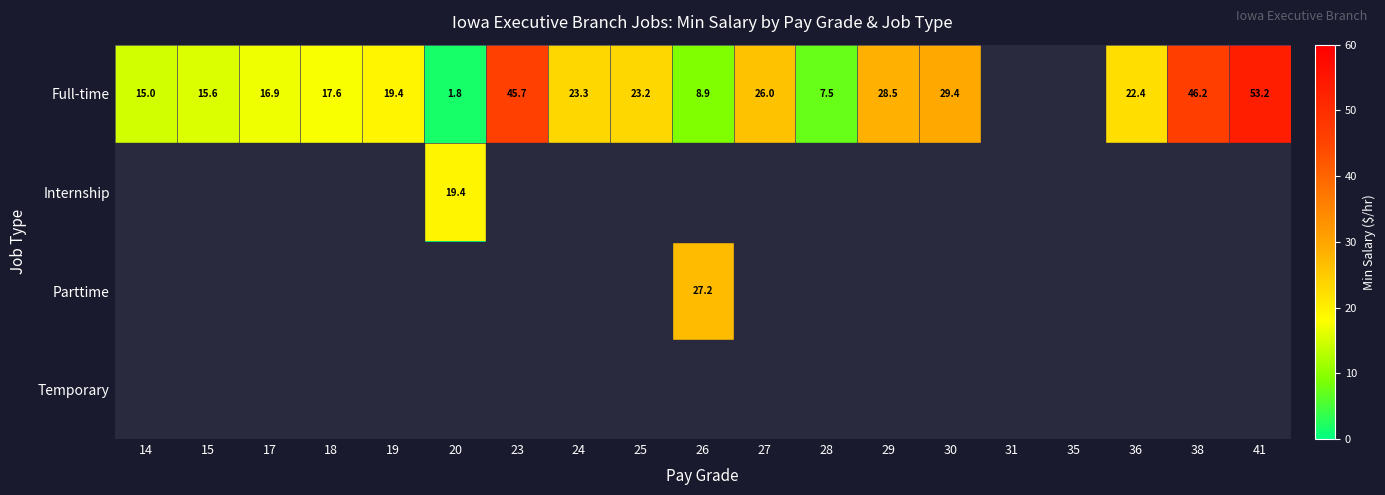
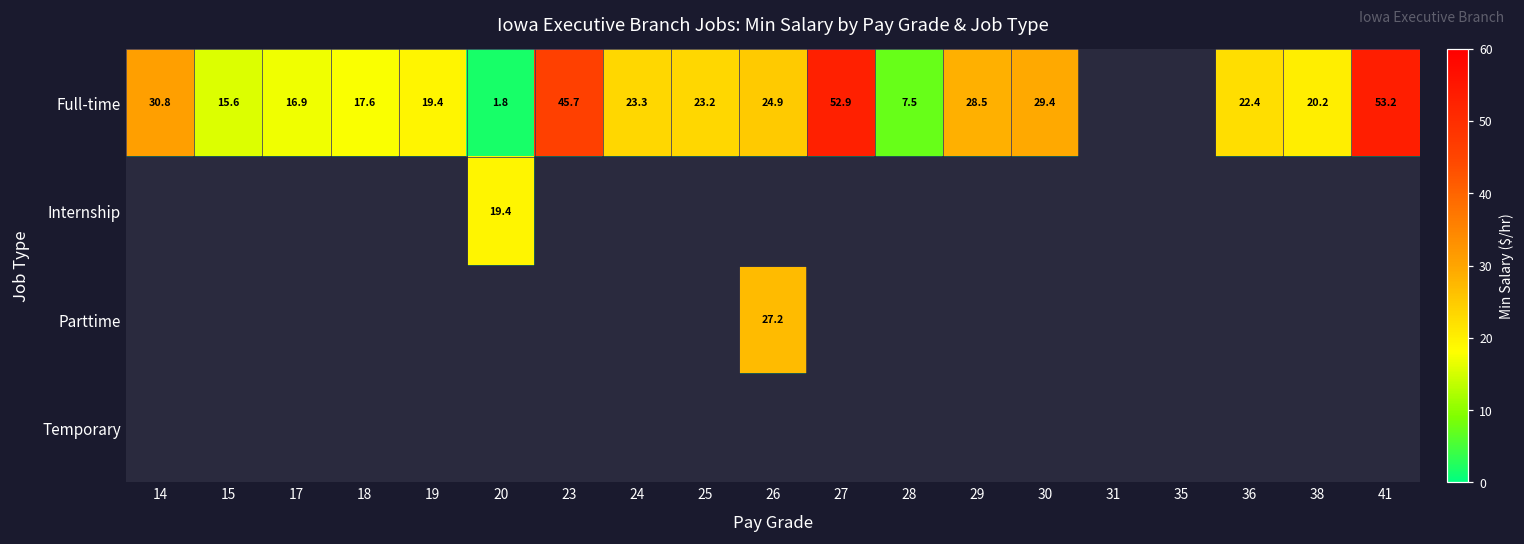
Full-time, 14: 15.0 -> 30.8
Full-time, 26: 8.9 -> 24.9
Full-time, 27: 26.0 -> 52.9
Full-time, 38: 46.2 -> 20.2
